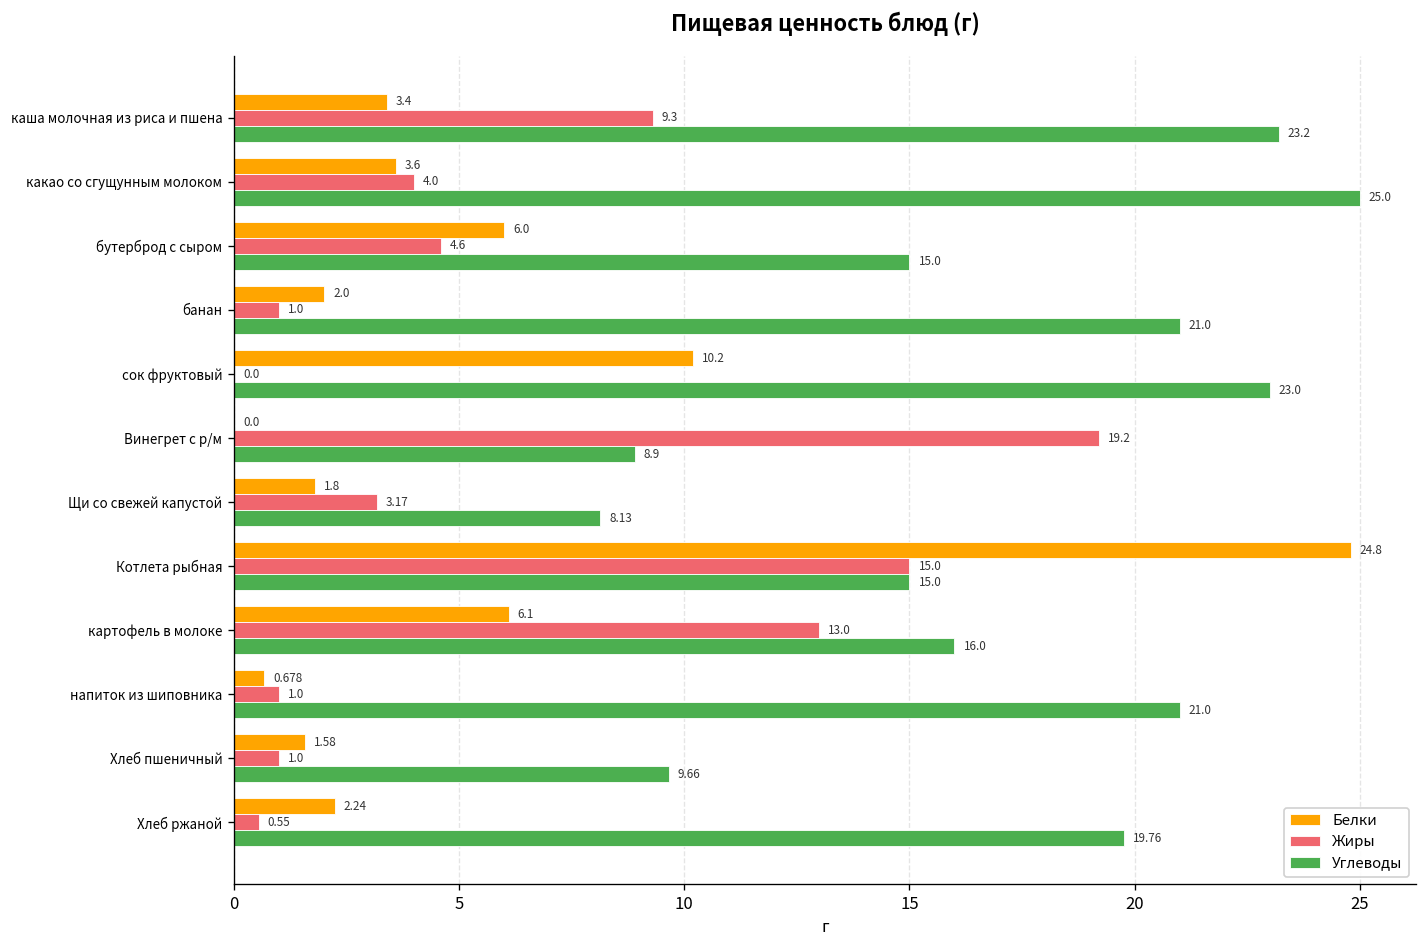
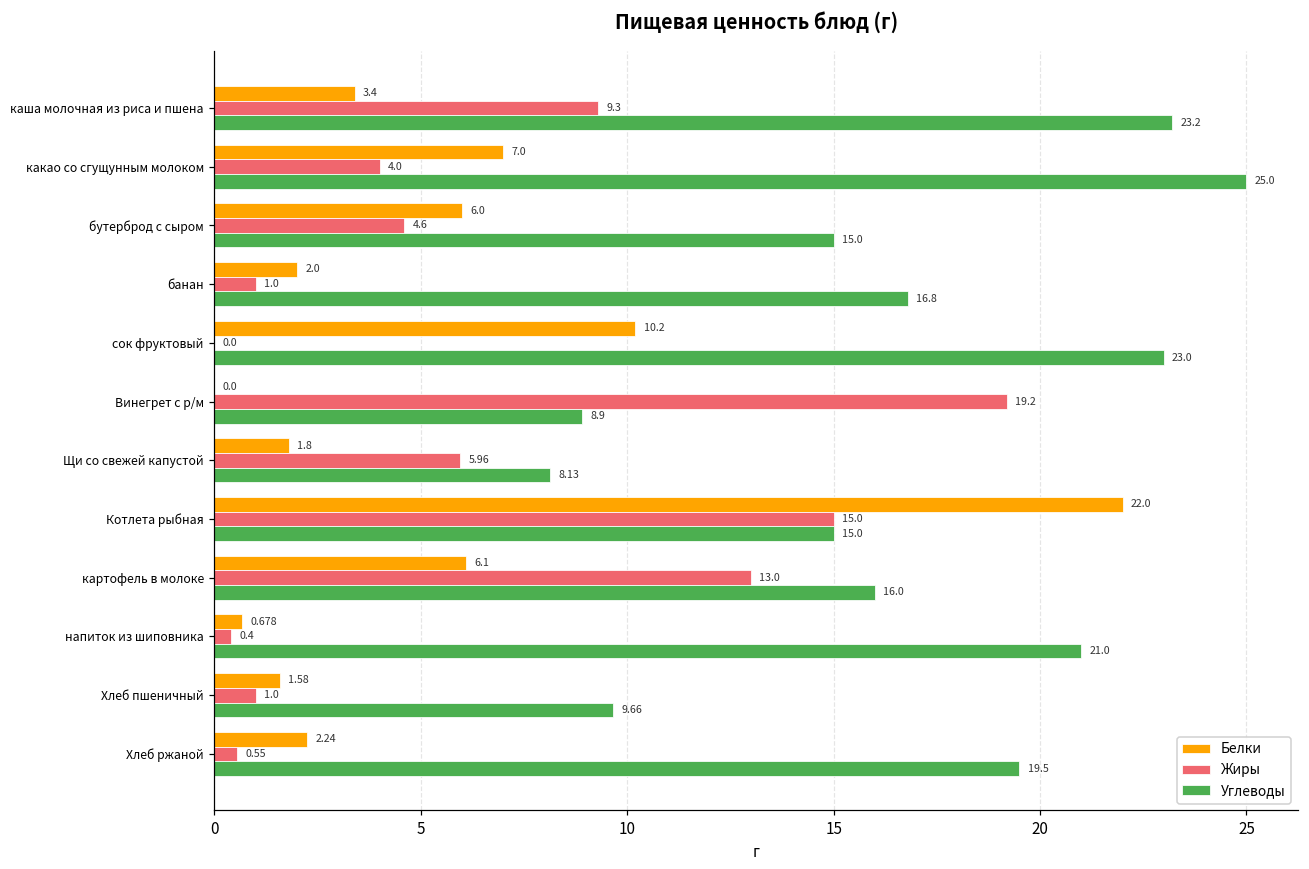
Белки, какао со сгущунным молоком: 3.6 -> 7.0
Углеводы, банан: 21.0 -> 16.8
Жиры, Щи со свежей капустой: 3.17 -> 5.96
Белки, Котлета рыбная: 24.8 -> 22.0
Жиры, напиток из шиповника: 1.0 -> 0.4
Углеводы, Хлеб ржаной: 19.76 -> 19.5
